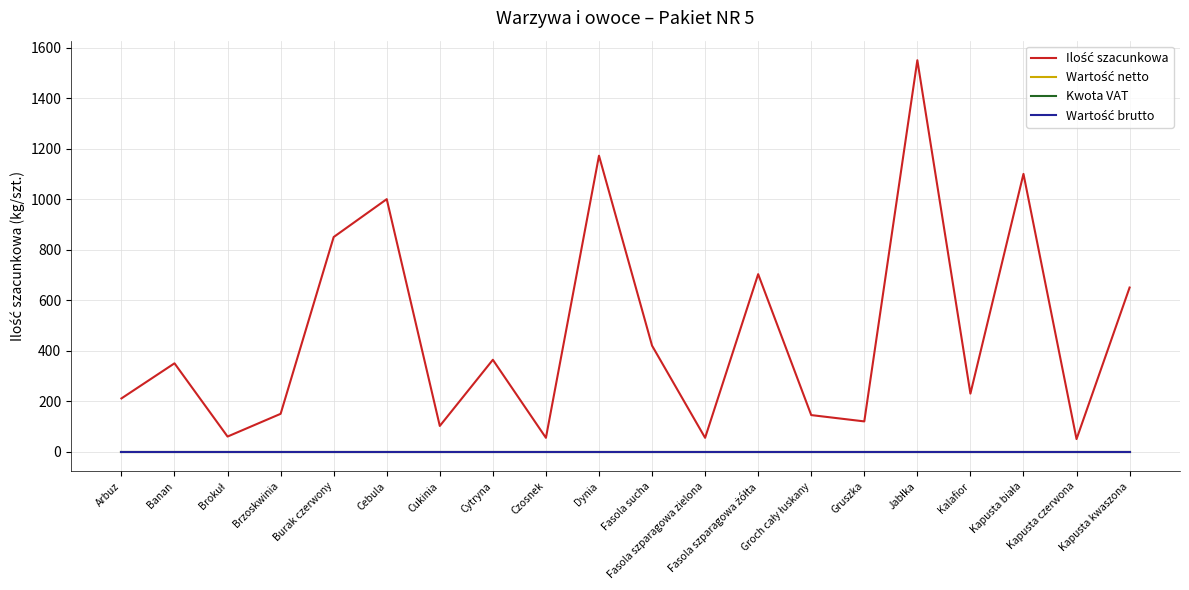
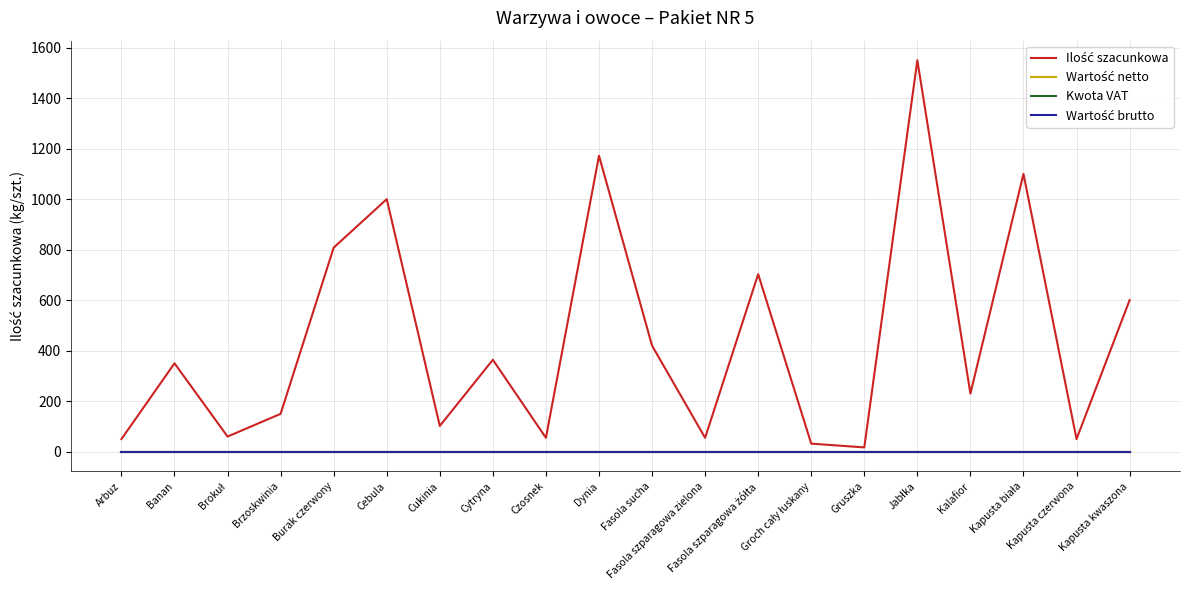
Ilość szacunkowa, Arbuz: 210 -> 50
Ilość szacunkowa, Burak czerwony: 850 -> 810
Ilość szacunkowa, Groch cały łuskany: 150 -> 30
Ilość szacunkowa, Gruszka: 120 -> 20
Ilość szacunkowa, Kapusta kwaszona: 650 -> 600
